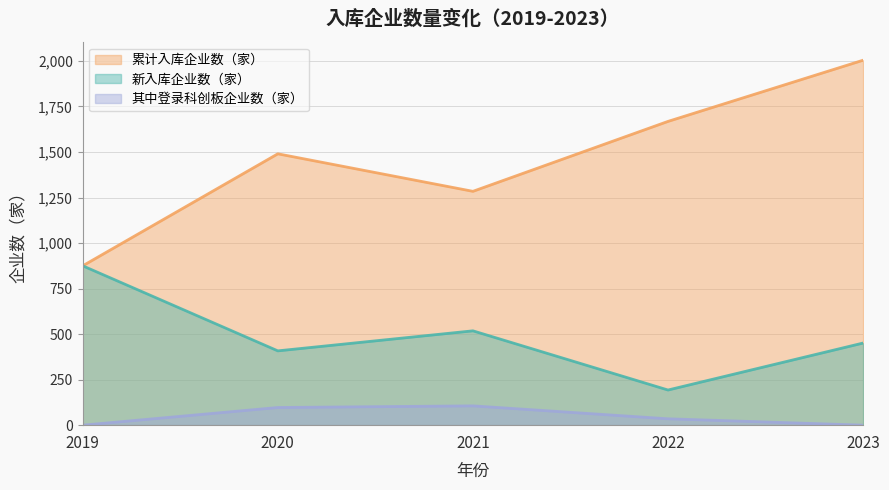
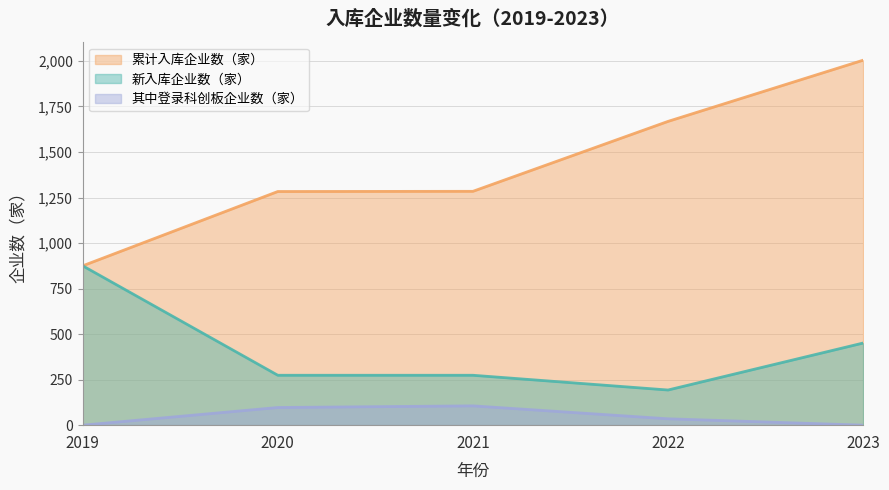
累计入库企业数（家）, 2020: 1,490 -> 1,280
新入库企业数（家）, 2020: 410 -> 270
新入库企业数（家）, 2021: 520 -> 270
